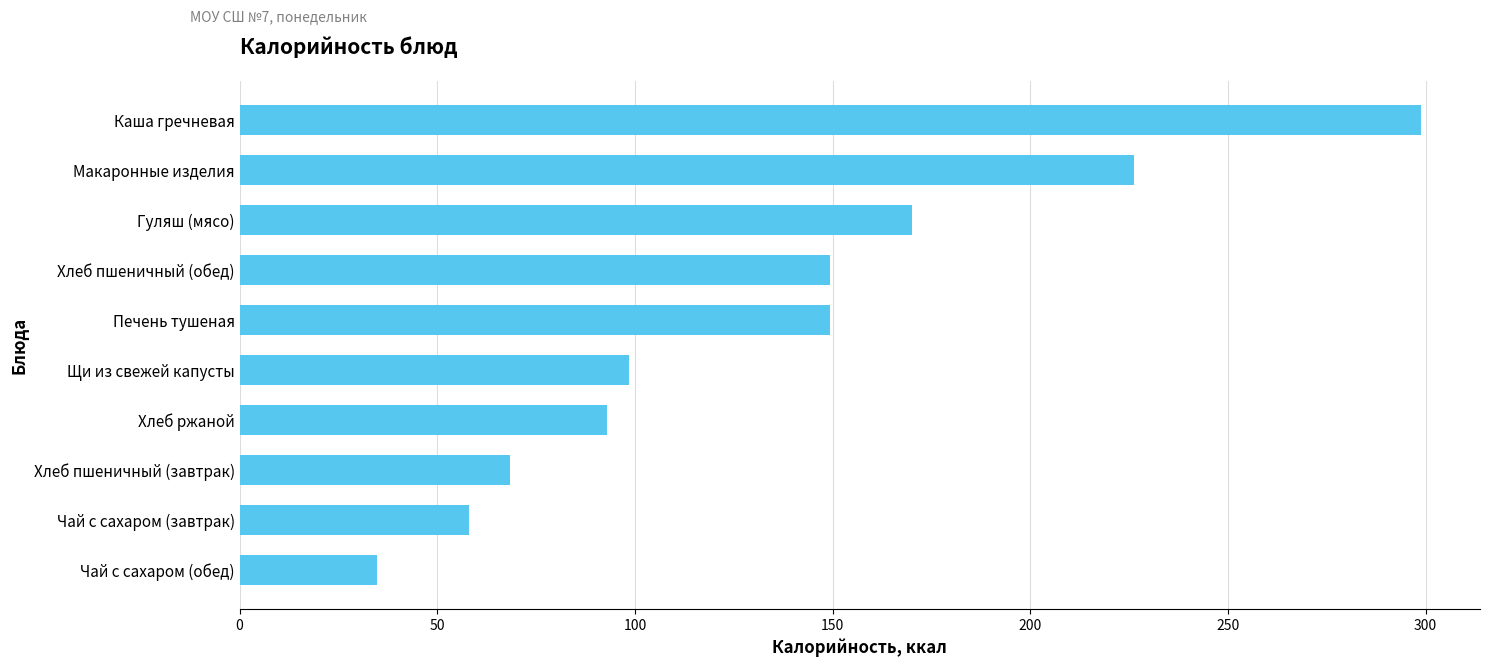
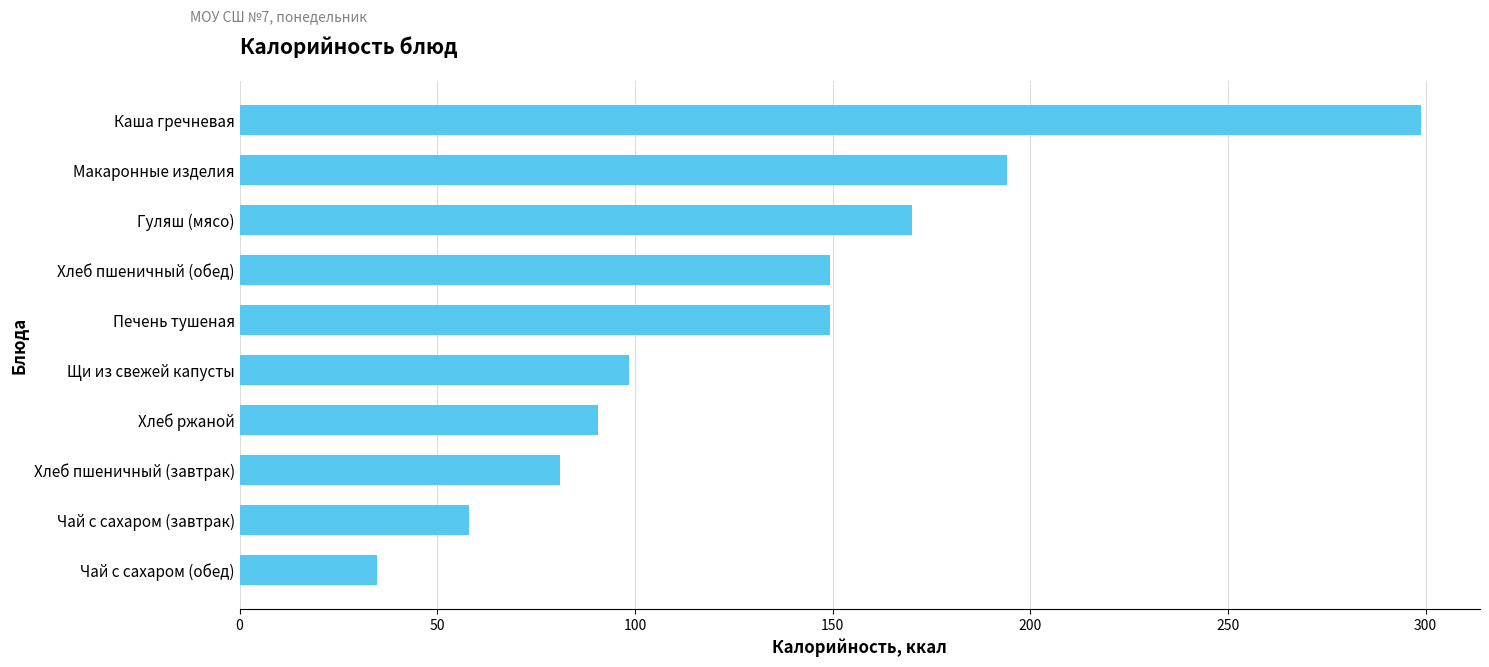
Макаронные изделия: 226 -> 194
Хлеб ржаной: 93 -> 91
Хлеб пшеничный (завтрак): 69 -> 81
